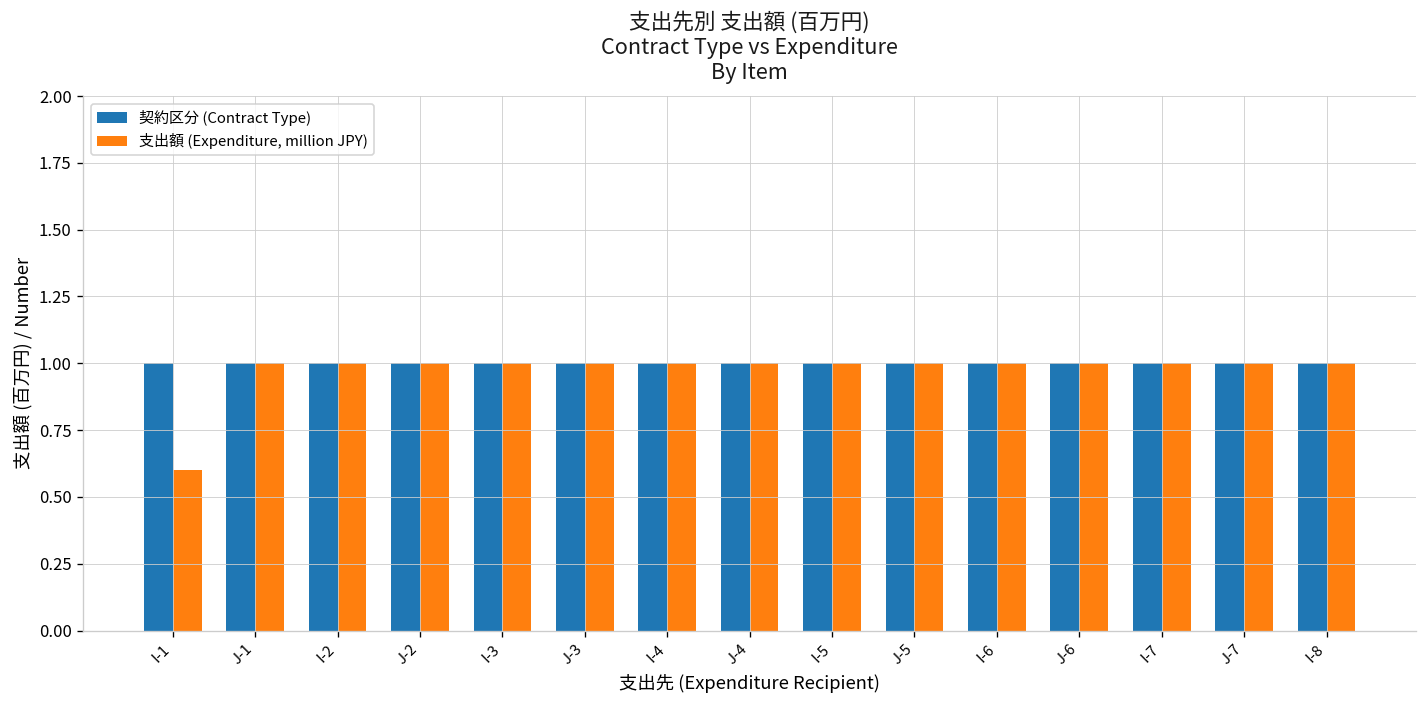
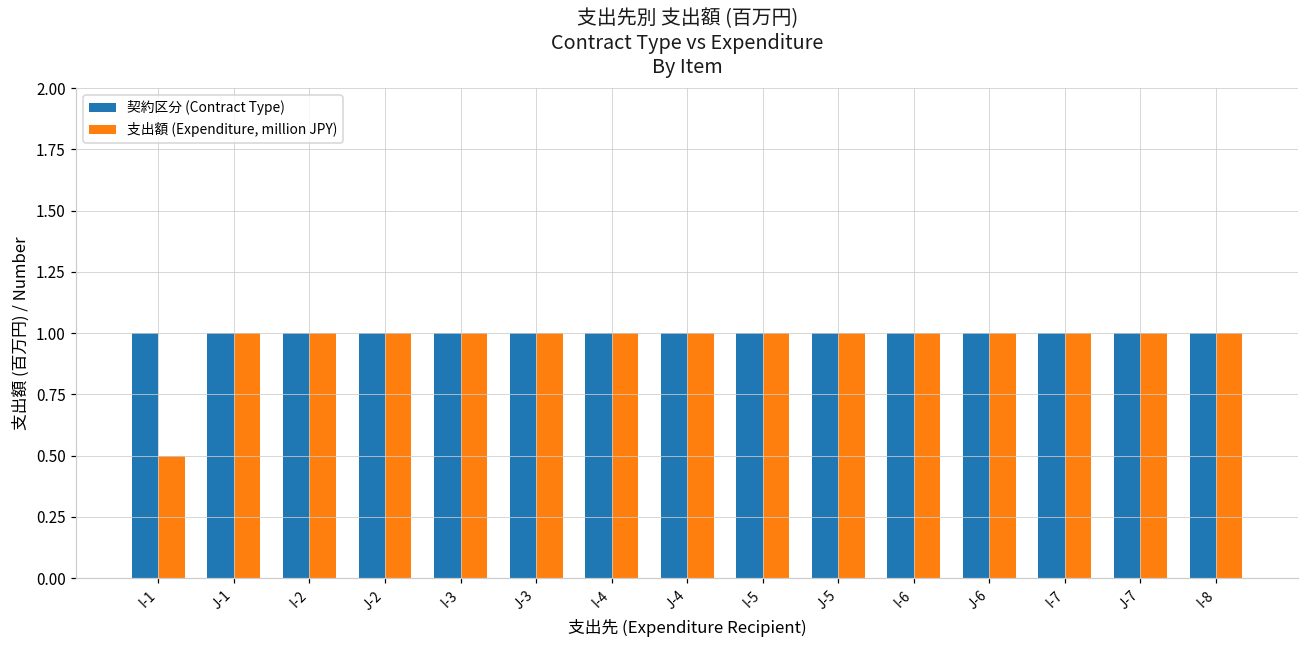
支出額 (Expenditure, million JPY), I-1: 0.6 -> 0.5
